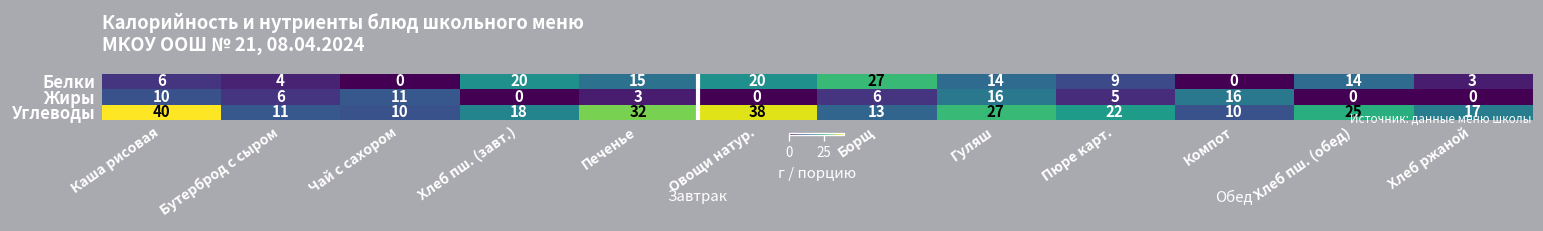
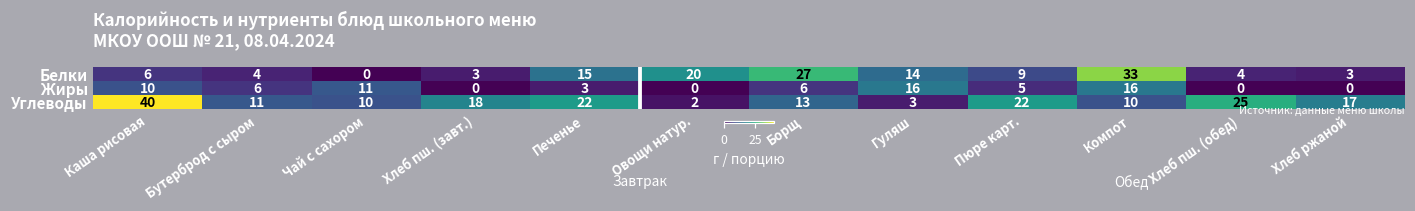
Белки, Хлеб пш. (завт.): 20 -> 3
Белки, Компот: 0 -> 33
Белки, Хлеб пш. (обед): 14 -> 4
Углеводы, Печенье: 32 -> 22
Углеводы, Овощи натур.: 38 -> 2
Углеводы, Гуляш: 27 -> 3
